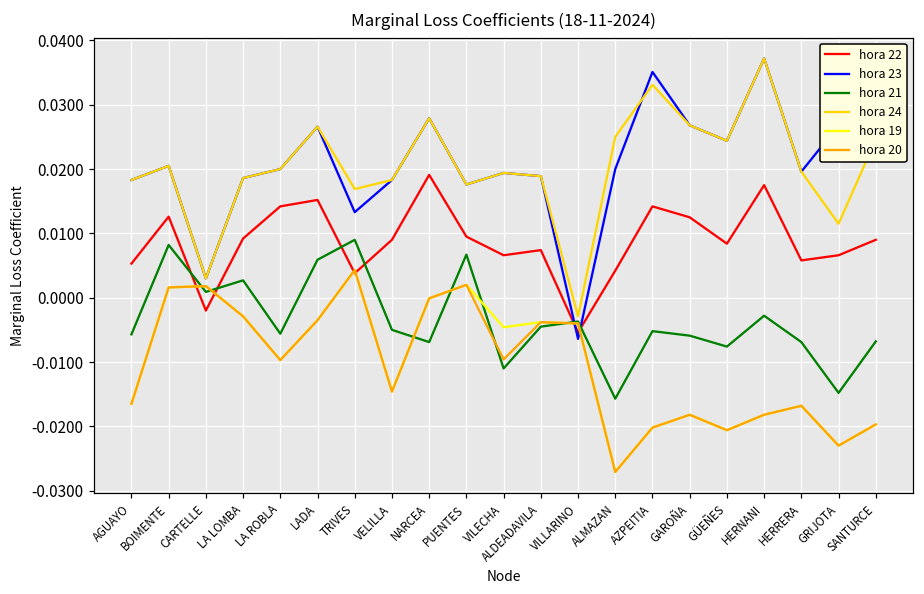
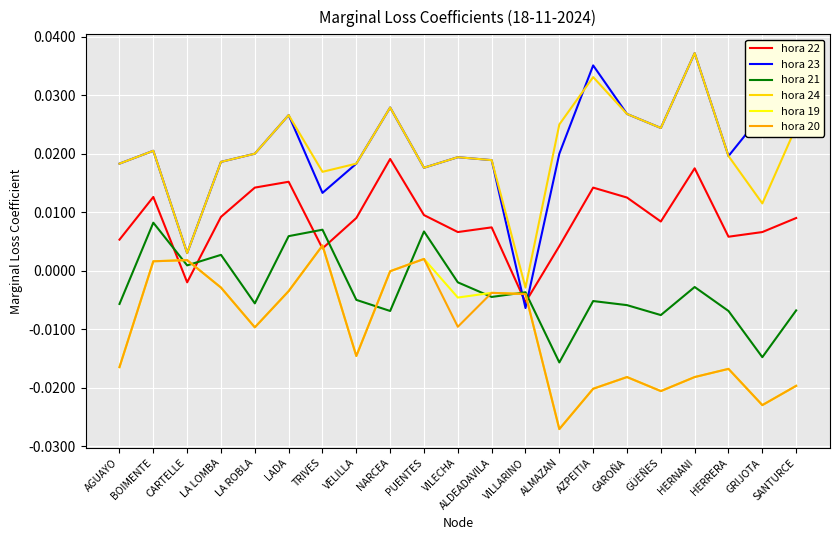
hora 21, TRIVES: 0.009 -> 0.007
hora 21, VILECHA: -0.011 -> -0.002
